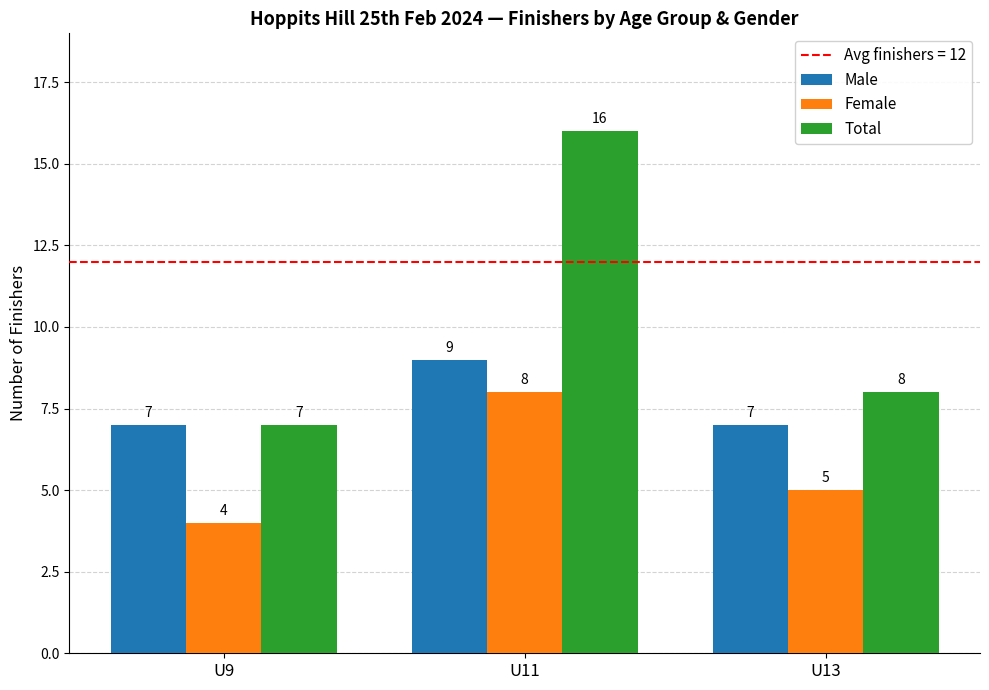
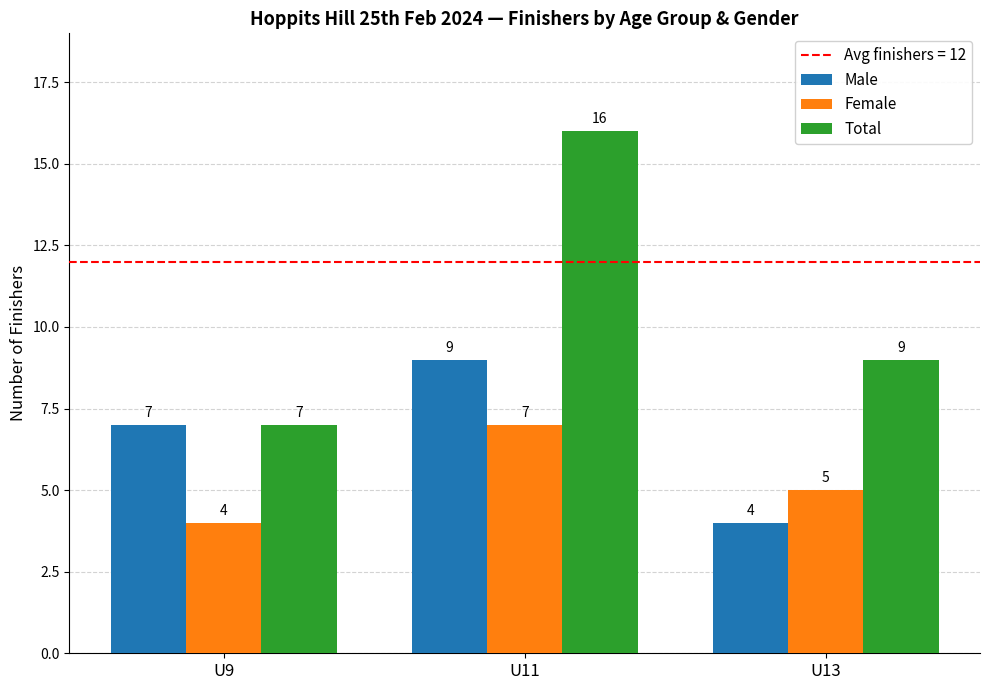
Female, U11: 8 -> 7
Male, U13: 7 -> 4
Total, U13: 8 -> 9
